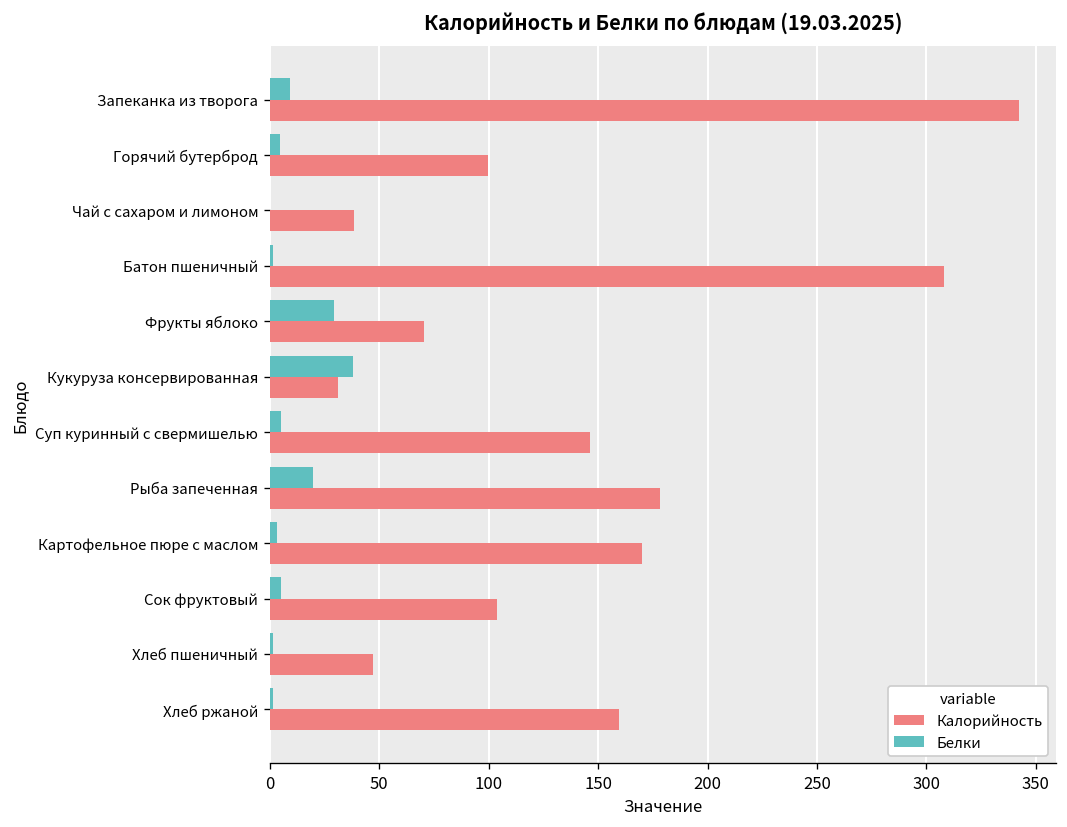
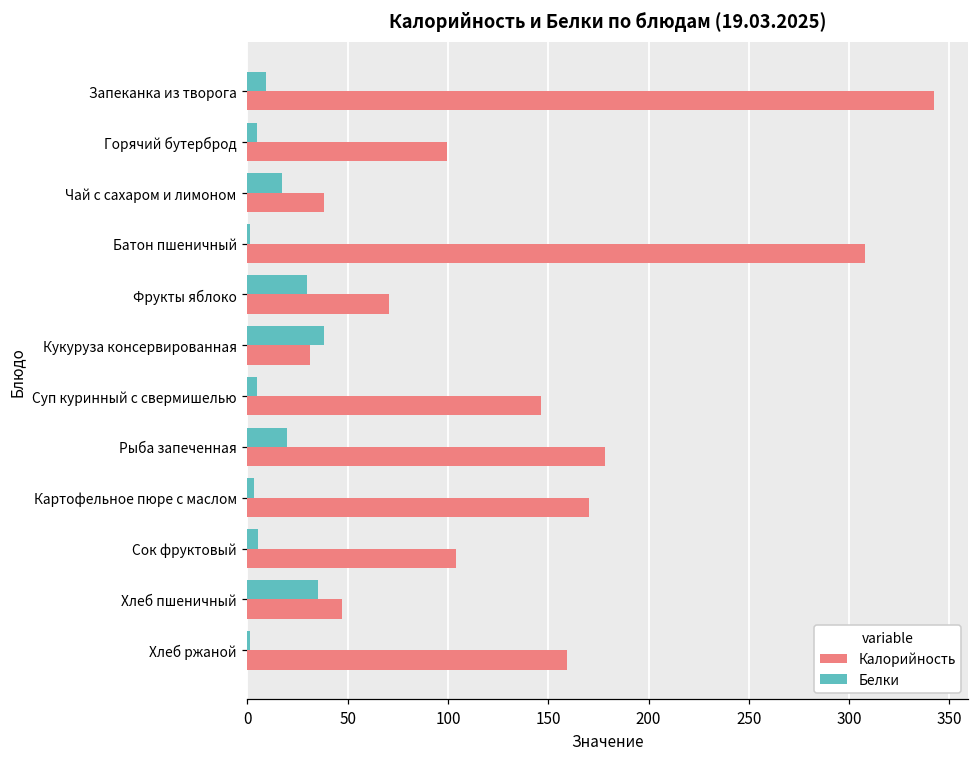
Белки, Чай с сахаром и лимоном: 0 -> 17
Белки, Хлеб пшеничный: 2 -> 35
